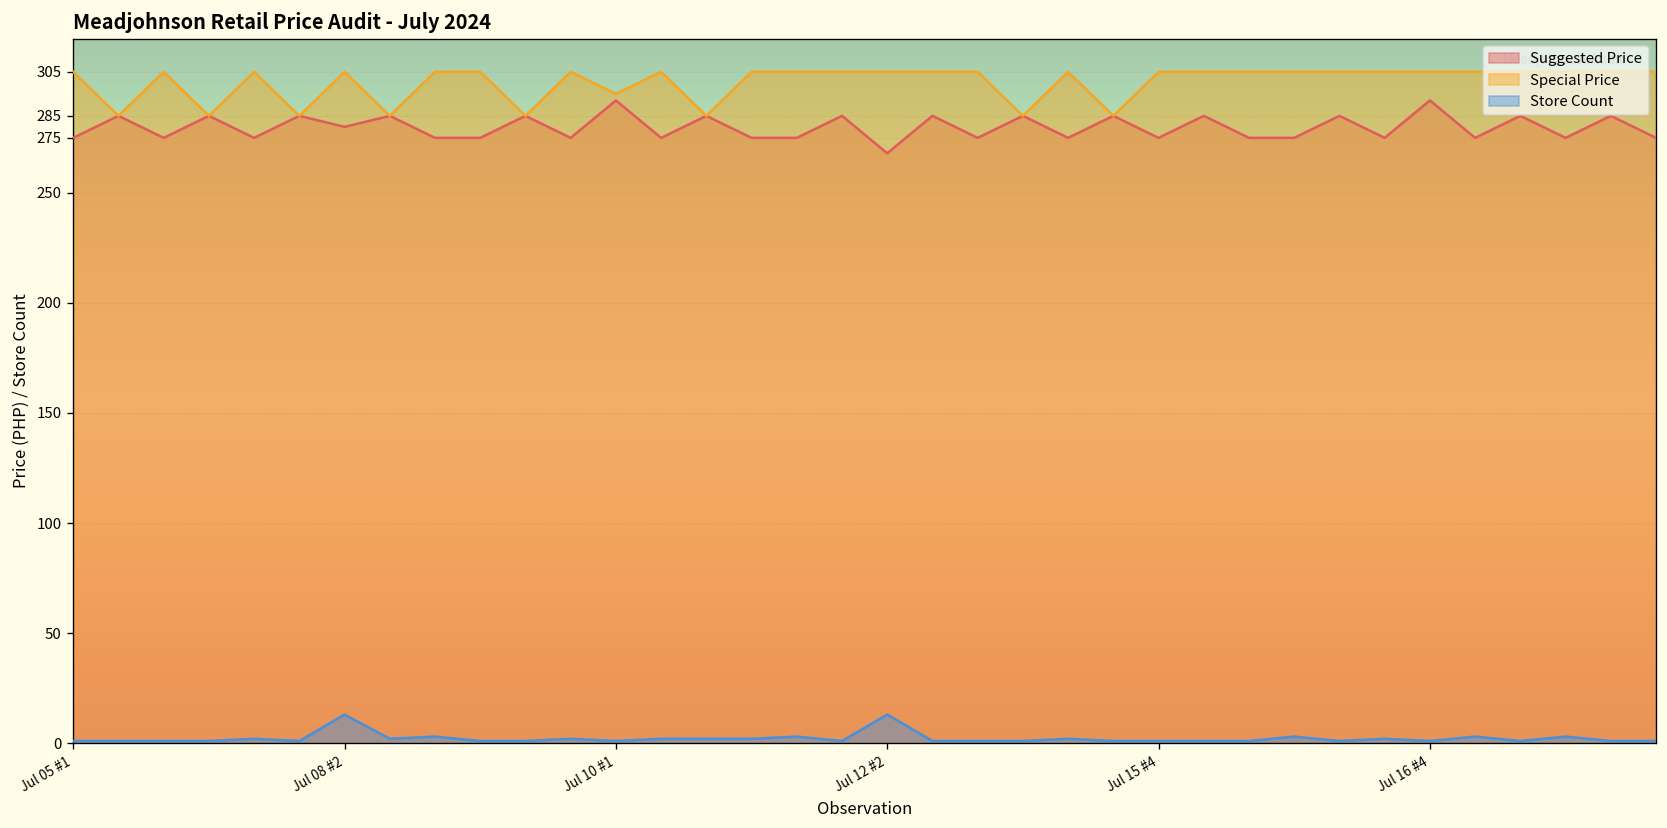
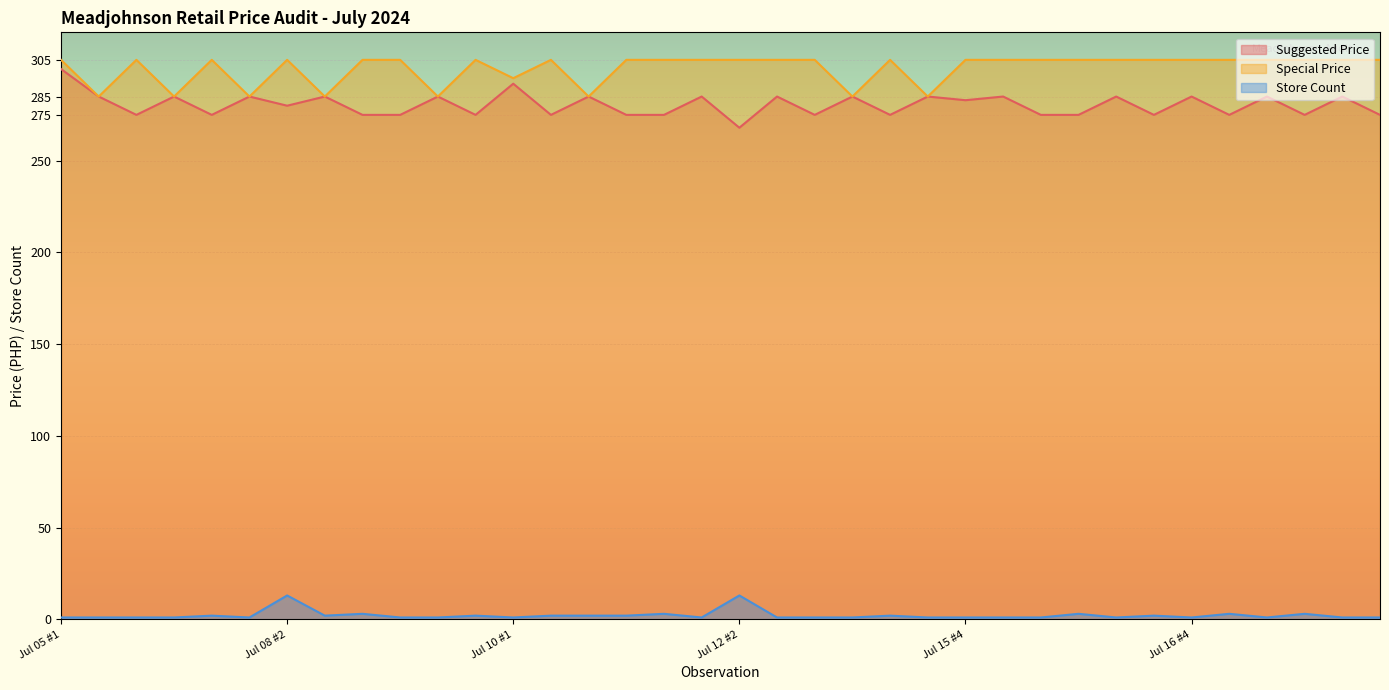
Suggested Price, Jul 05 #1: 275 -> 300
Suggested Price, Jul 15 #4: 275 -> 283
Suggested Price, Jul 16 #4: 292 -> 285
